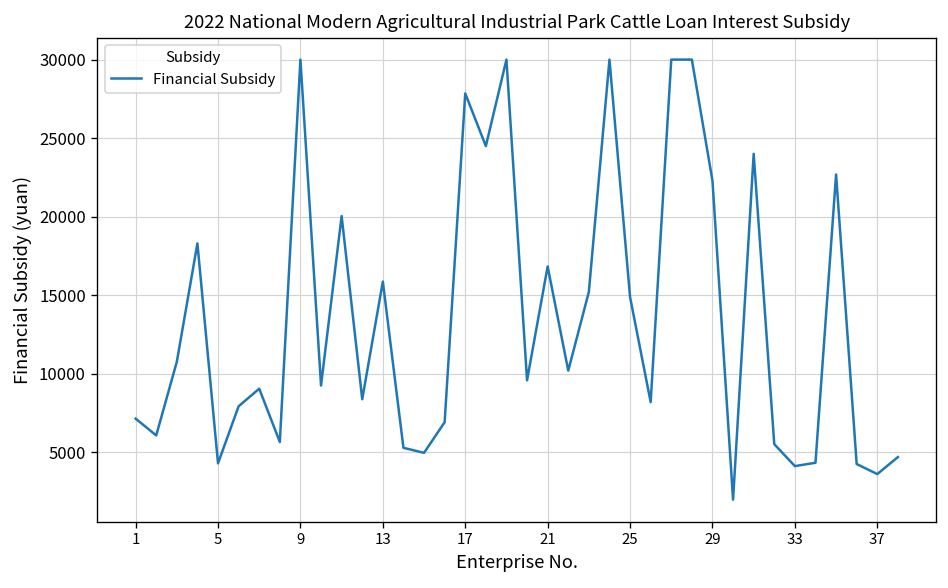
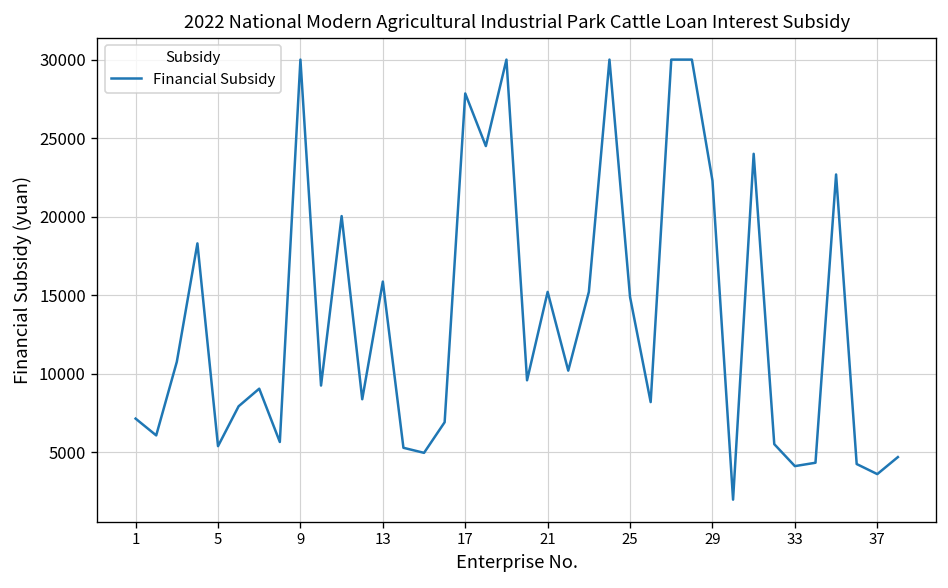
5: 4300 -> 5400
21: 16800 -> 15200
